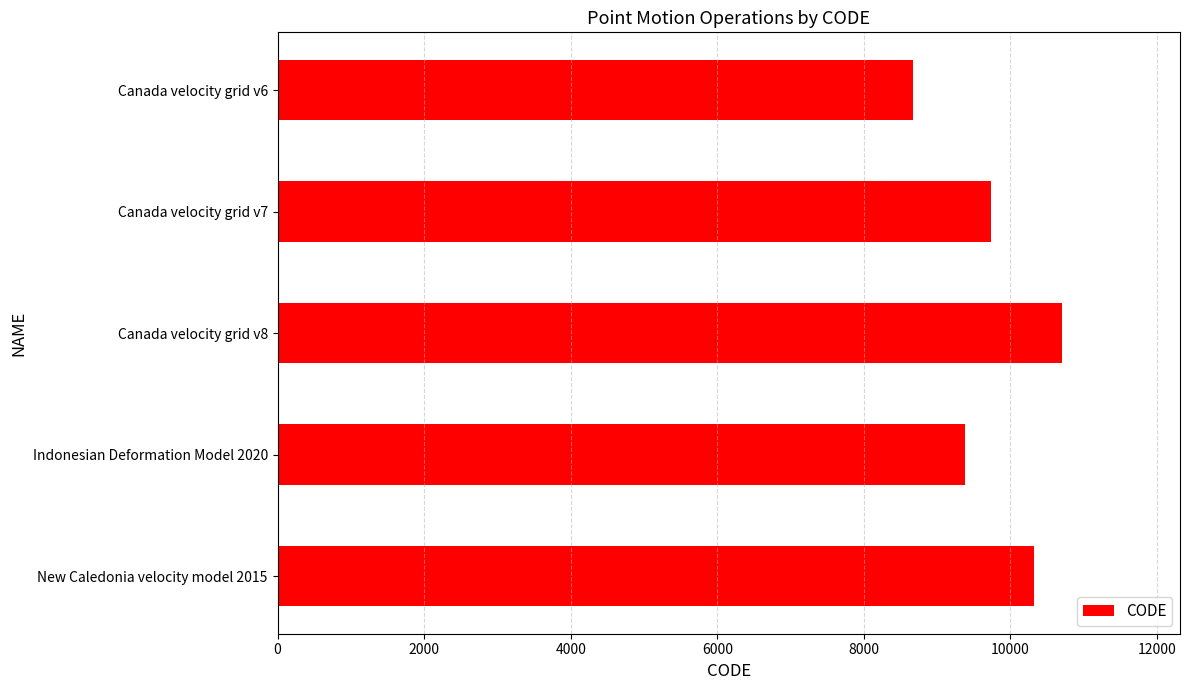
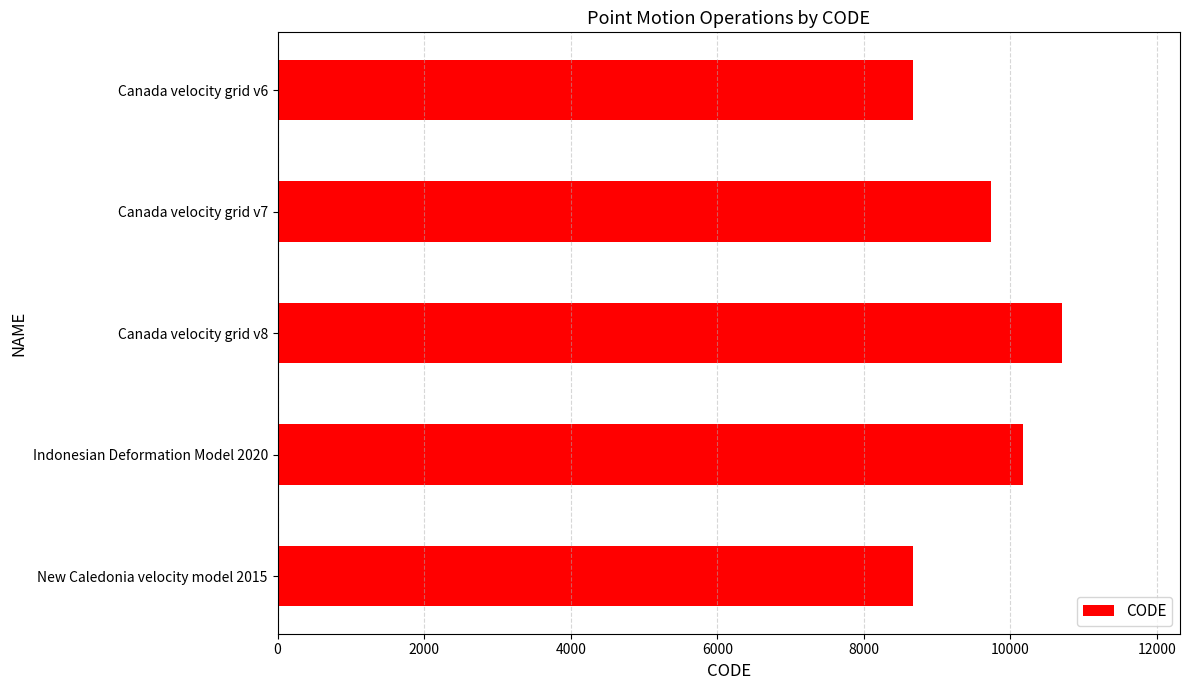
Indonesian Deformation Model 2020: 9400 -> 10200
New Caledonia velocity model 2015: 10300 -> 8700
